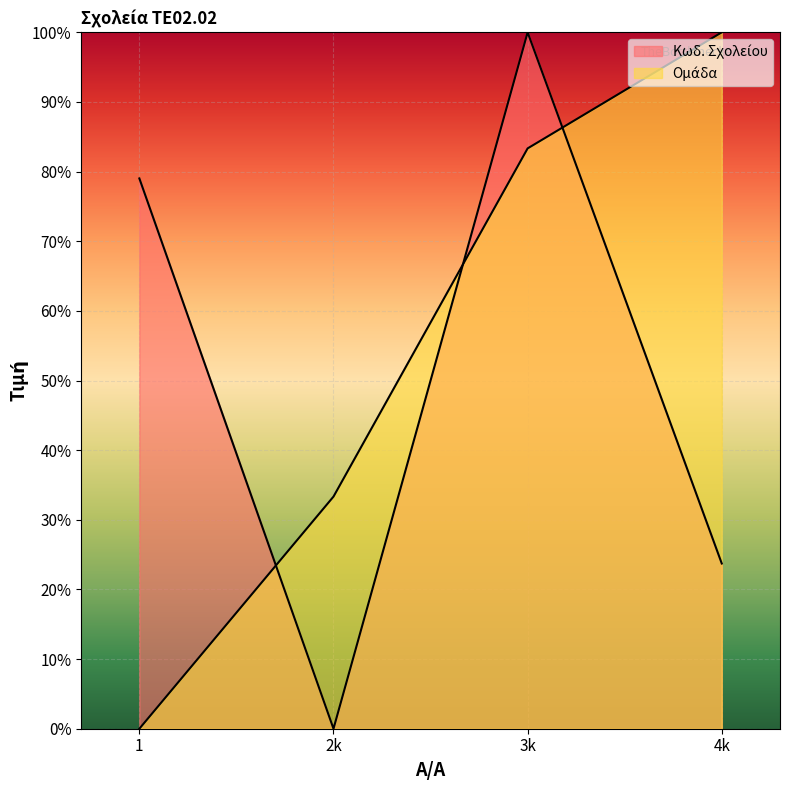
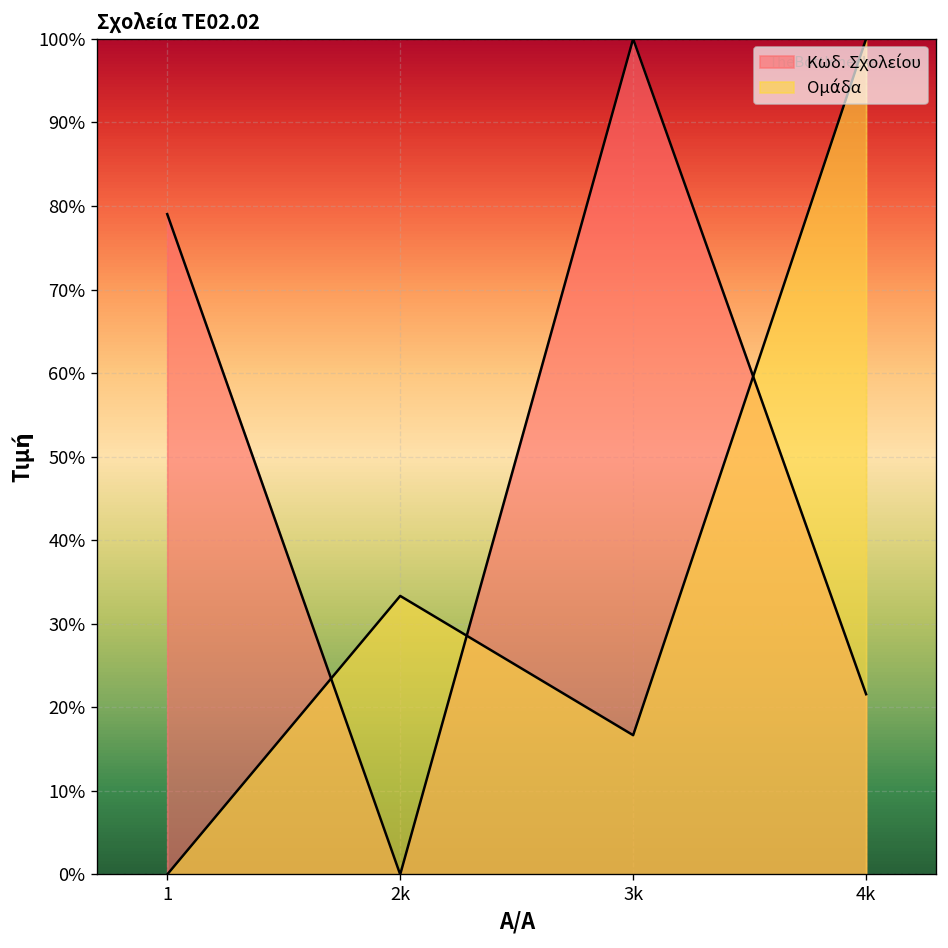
Ομάδα, 3k: 83% -> 17%
Κωδ. Σχολείου, 4k: 24% -> 22%
